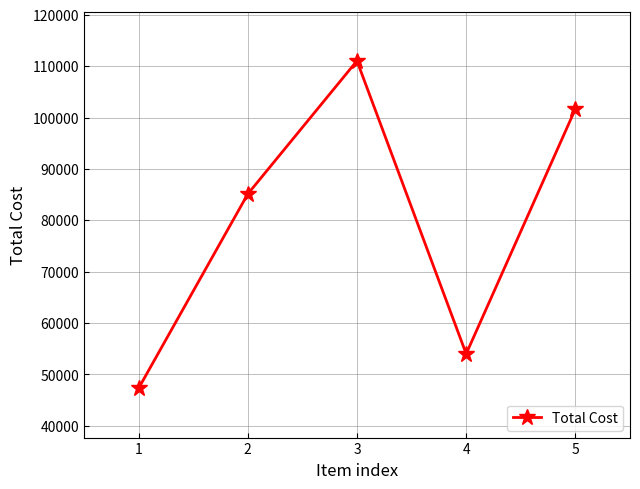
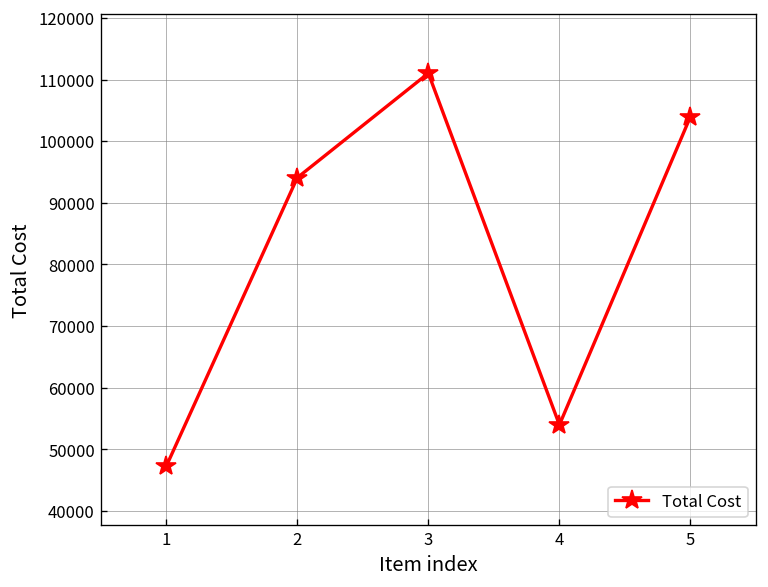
2: 85000 -> 94000
5: 102000 -> 104000
